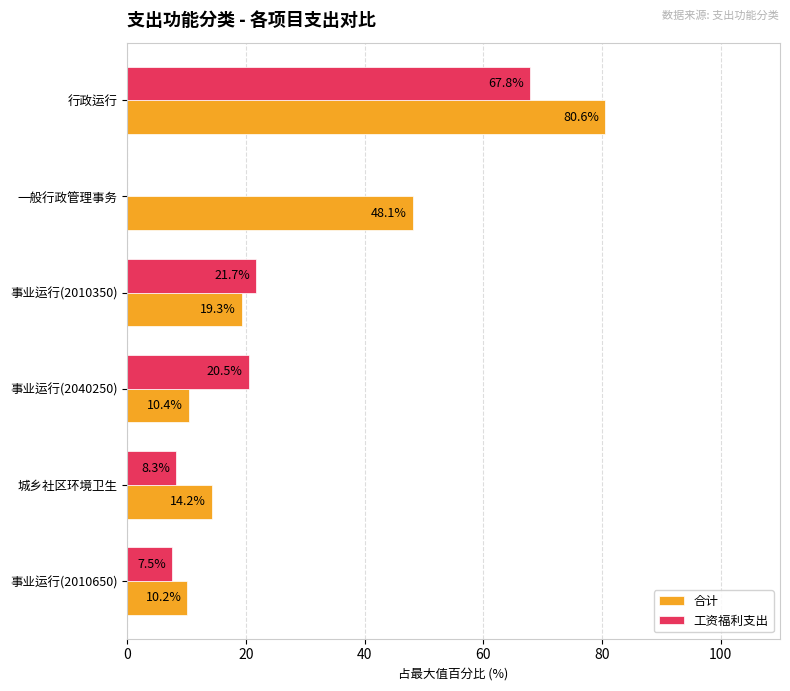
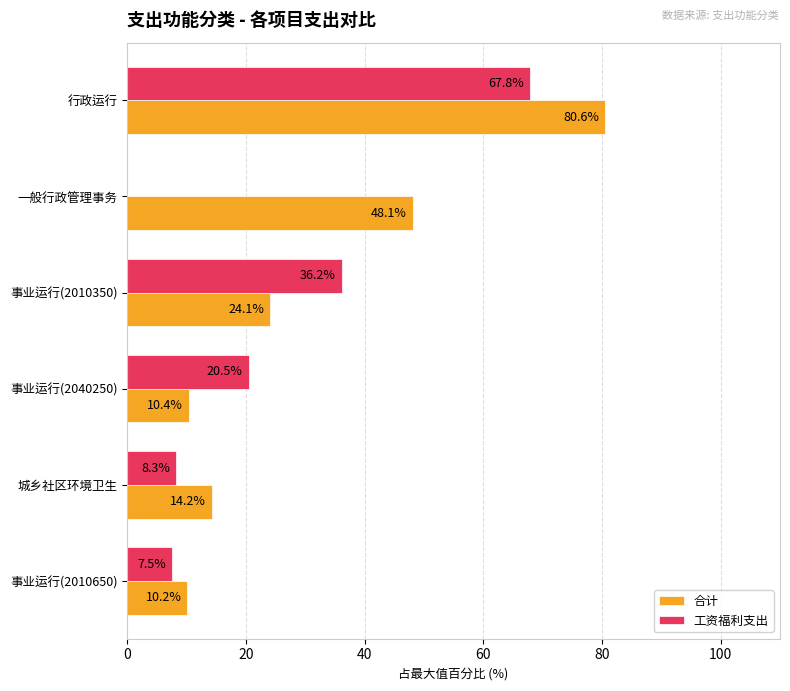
工资福利支出, 事业运行(2010350): 21.7% -> 36.2%
合计, 事业运行(2010350): 19.3% -> 24.1%
